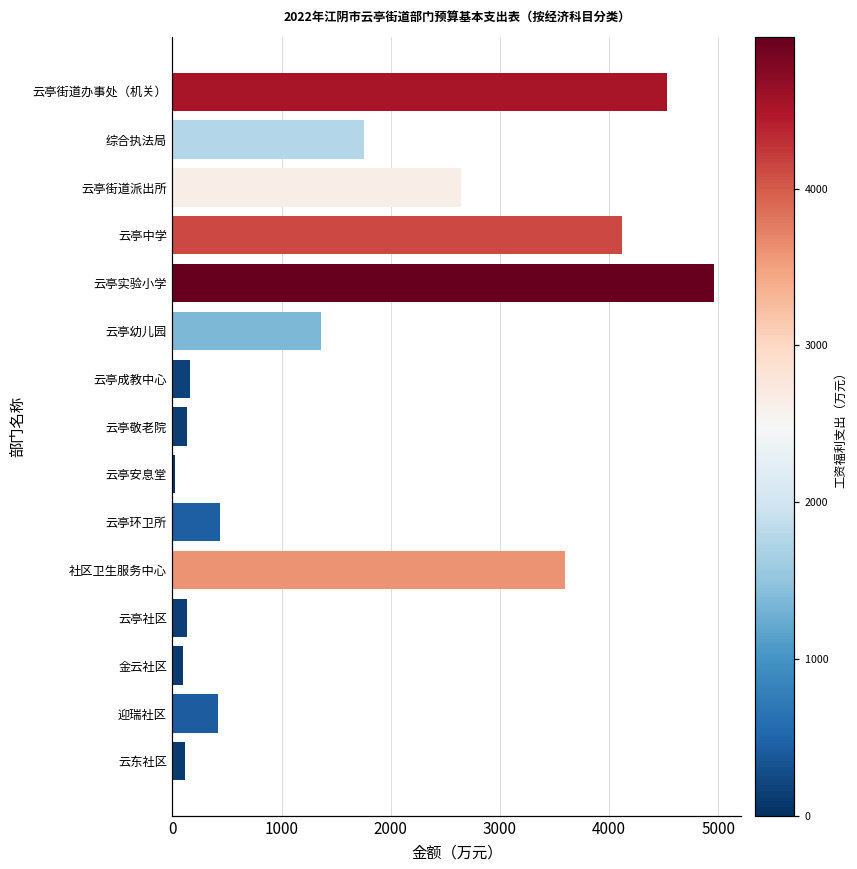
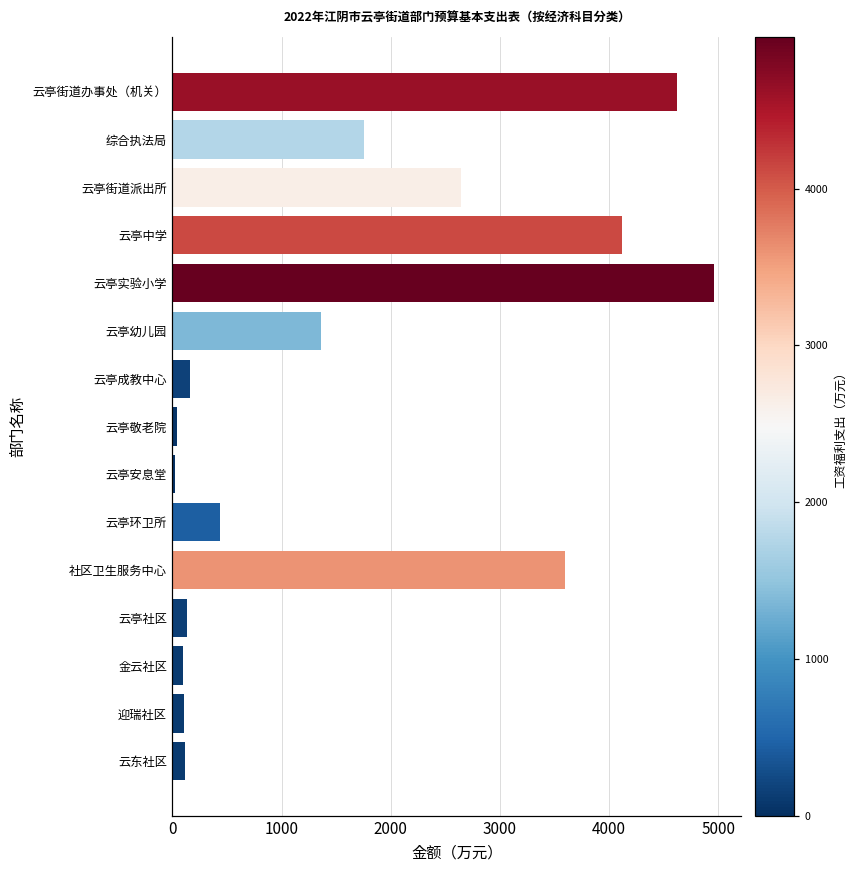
云亭街道办事处（机关）: 4500 -> 4600
云亭敬老院: 100 -> 0
迎瑞社区: 400 -> 100
